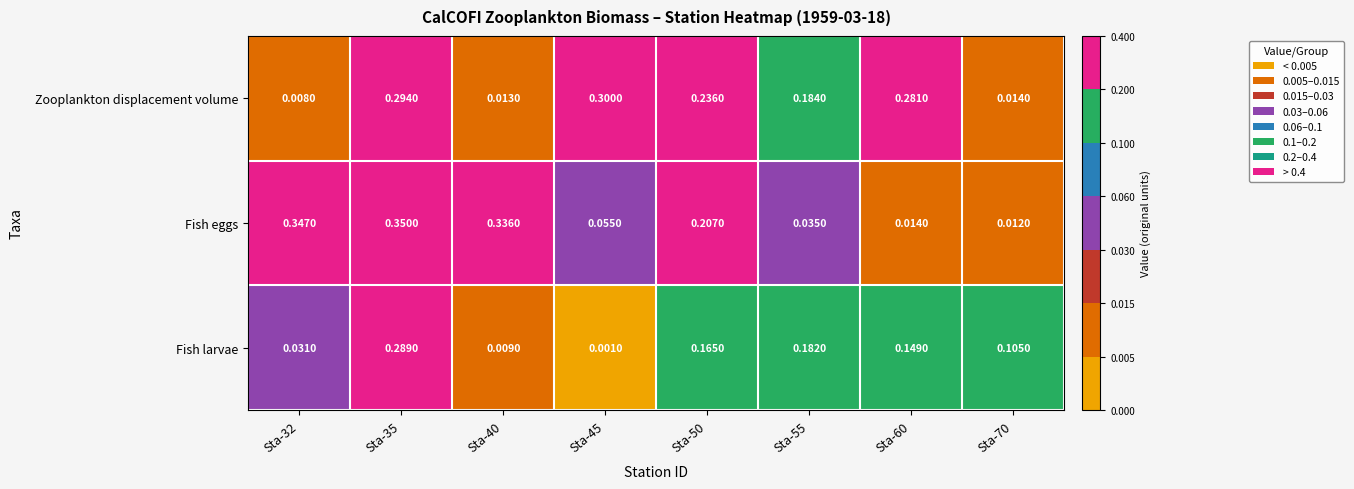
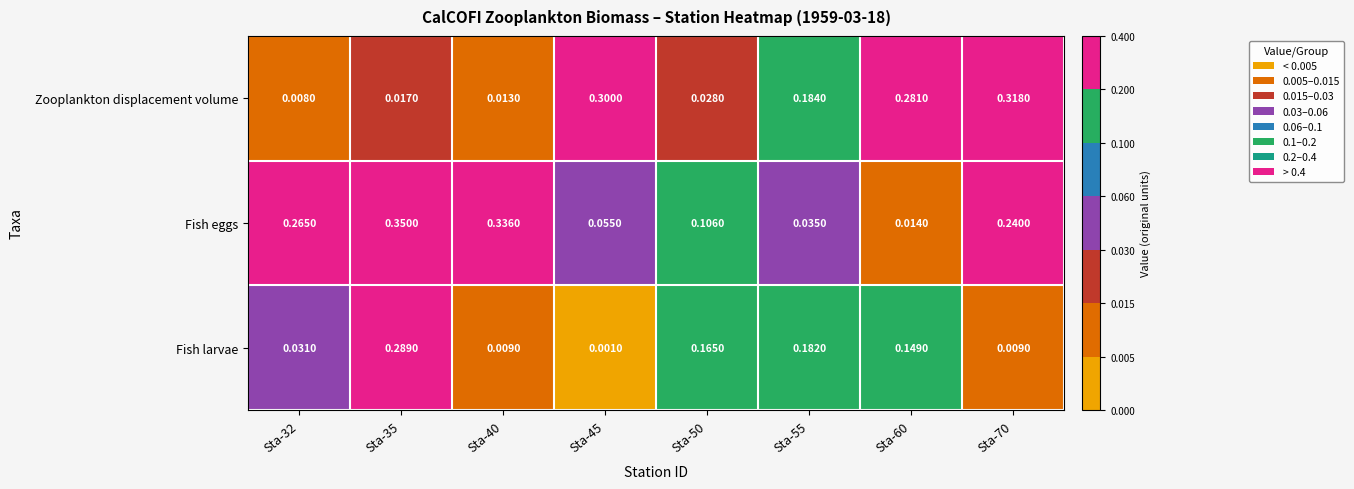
Zooplankton displacement volume, Sta-35: 0.2940 -> 0.0170
Zooplankton displacement volume, Sta-50: 0.2360 -> 0.0280
Zooplankton displacement volume, Sta-70: 0.0140 -> 0.3180
Fish eggs, Sta-32: 0.3470 -> 0.2650
Fish eggs, Sta-50: 0.2070 -> 0.1060
Fish eggs, Sta-70: 0.0120 -> 0.2400
Fish larvae, Sta-70: 0.1050 -> 0.0090
